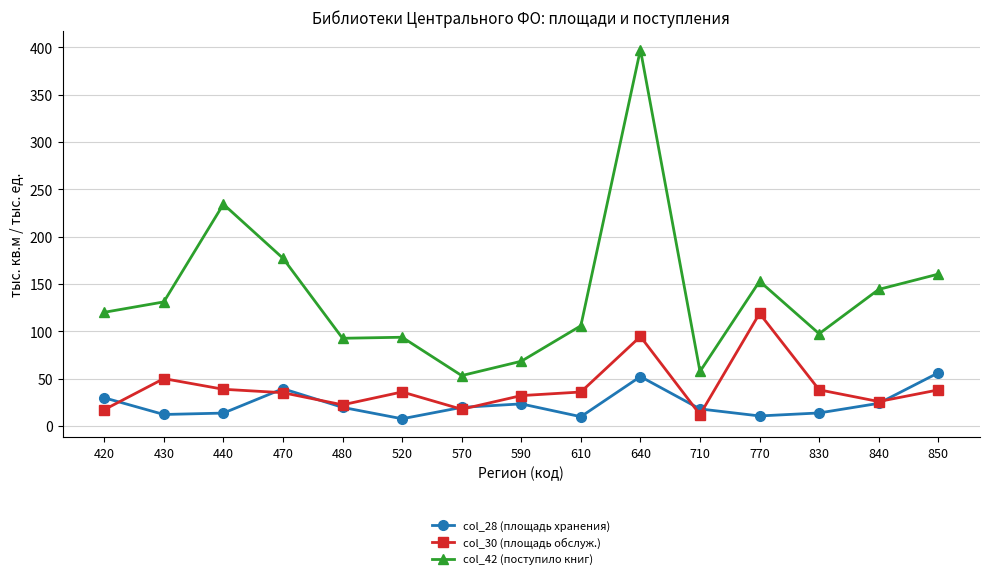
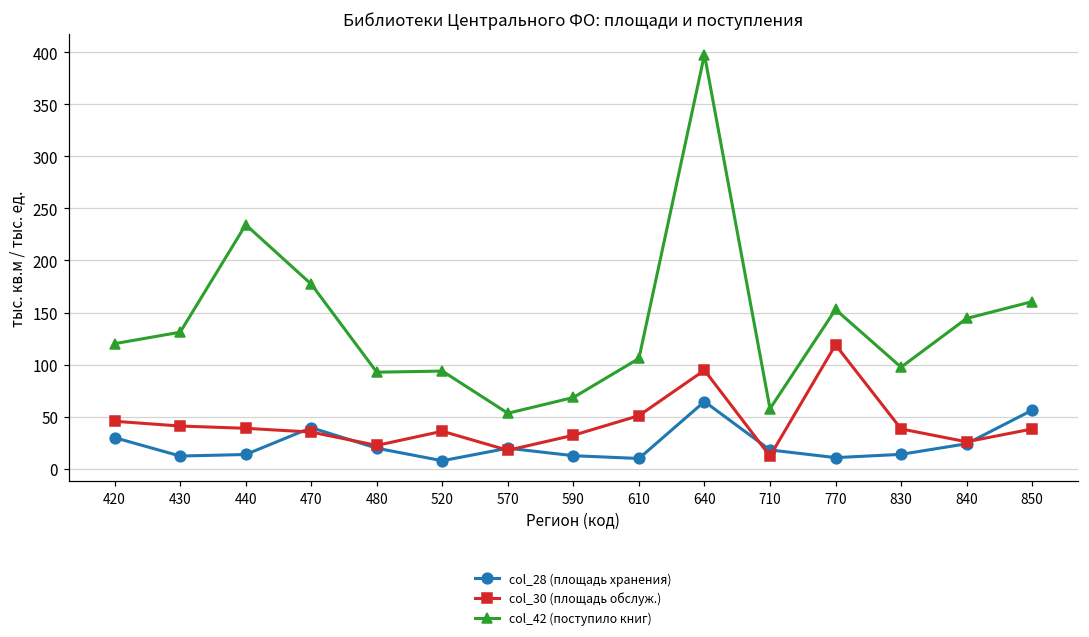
col_30 (площадь обслуж.), 420: 20 -> 50
col_30 (площадь обслуж.), 430: 50 -> 40
col_28 (площадь хранения), 590: 20 -> 10
col_30 (площадь обслуж.), 610: 40 -> 50
col_28 (площадь хранения), 640: 50 -> 60
